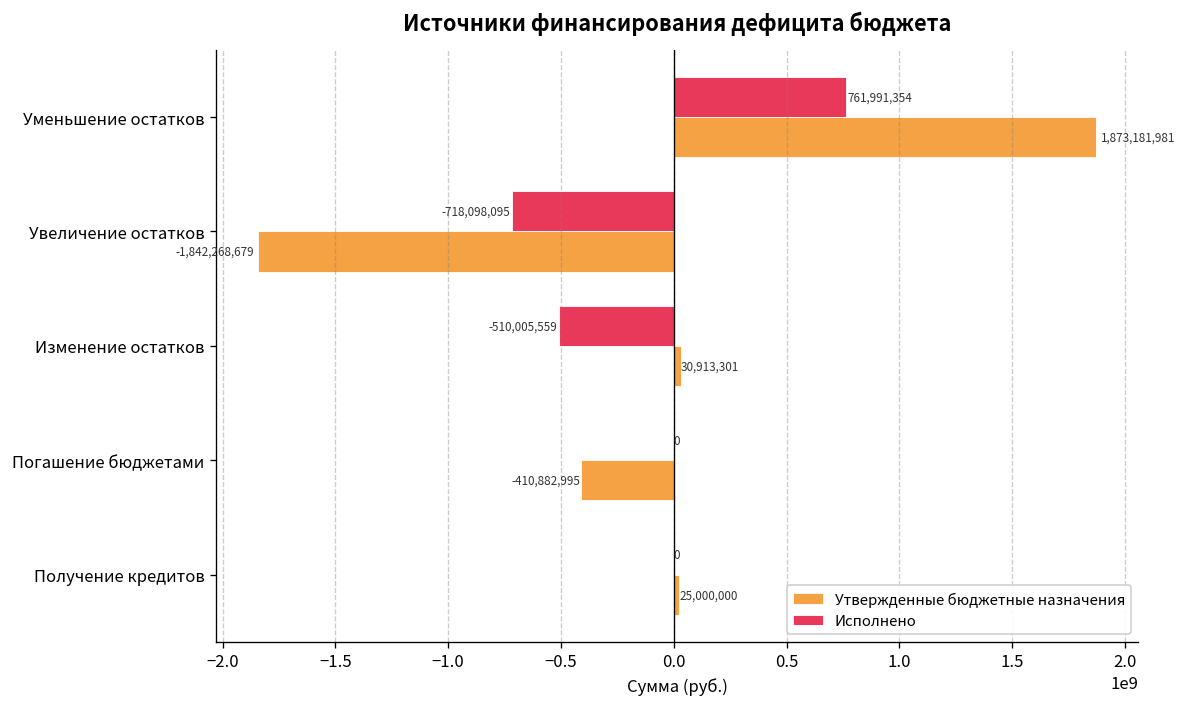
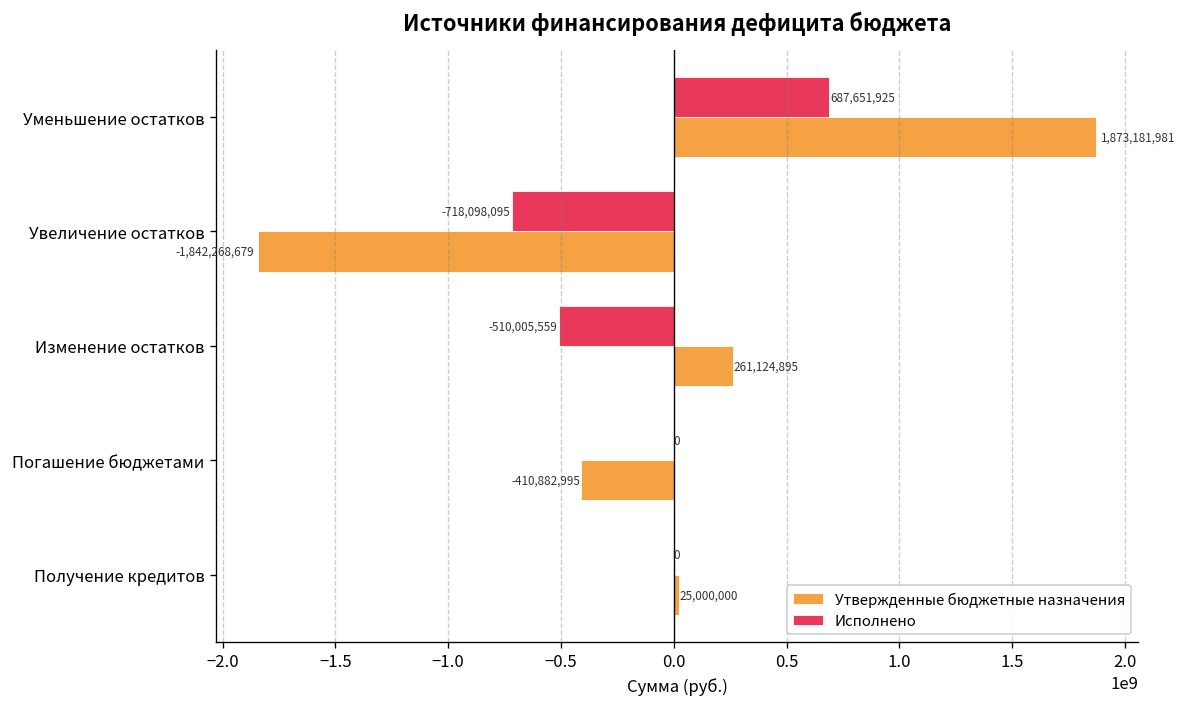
Исполнено, Уменьшение остатков: 761,991,354 -> 687,651,925
Утвержденные бюджетные назначения, Изменение остатков: 30,913,301 -> 261,124,895
